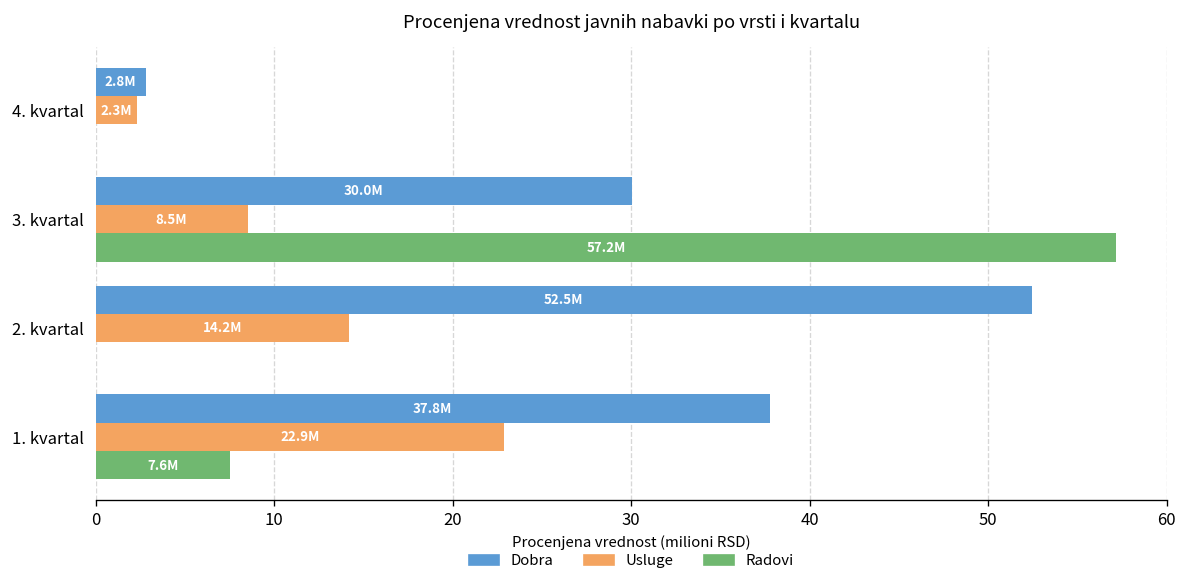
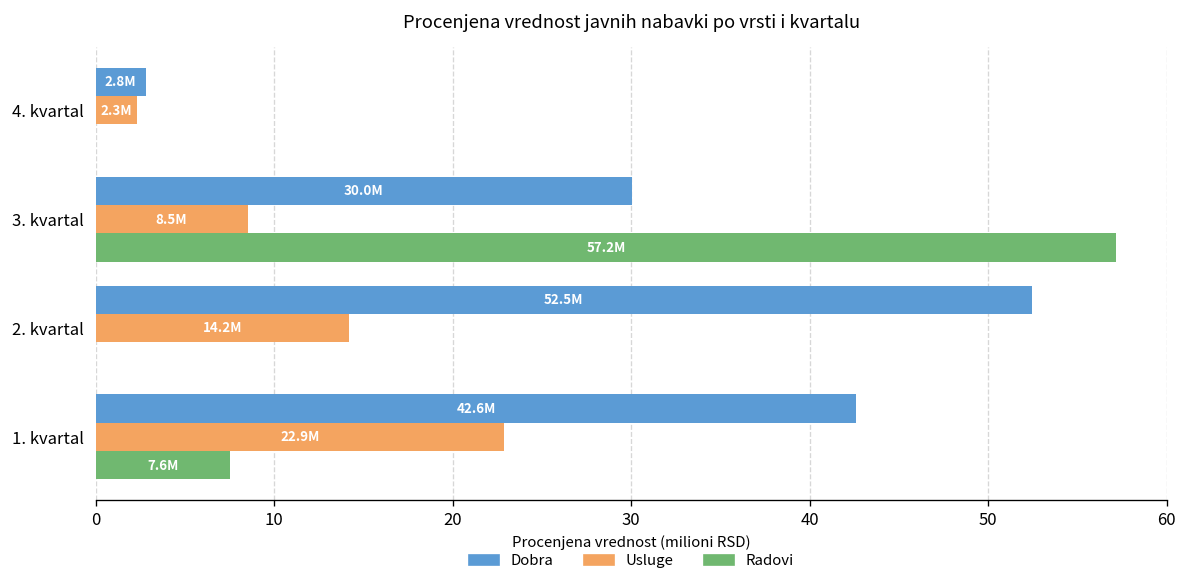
Dobra, 1. kvartal: 37.8M -> 42.6M
